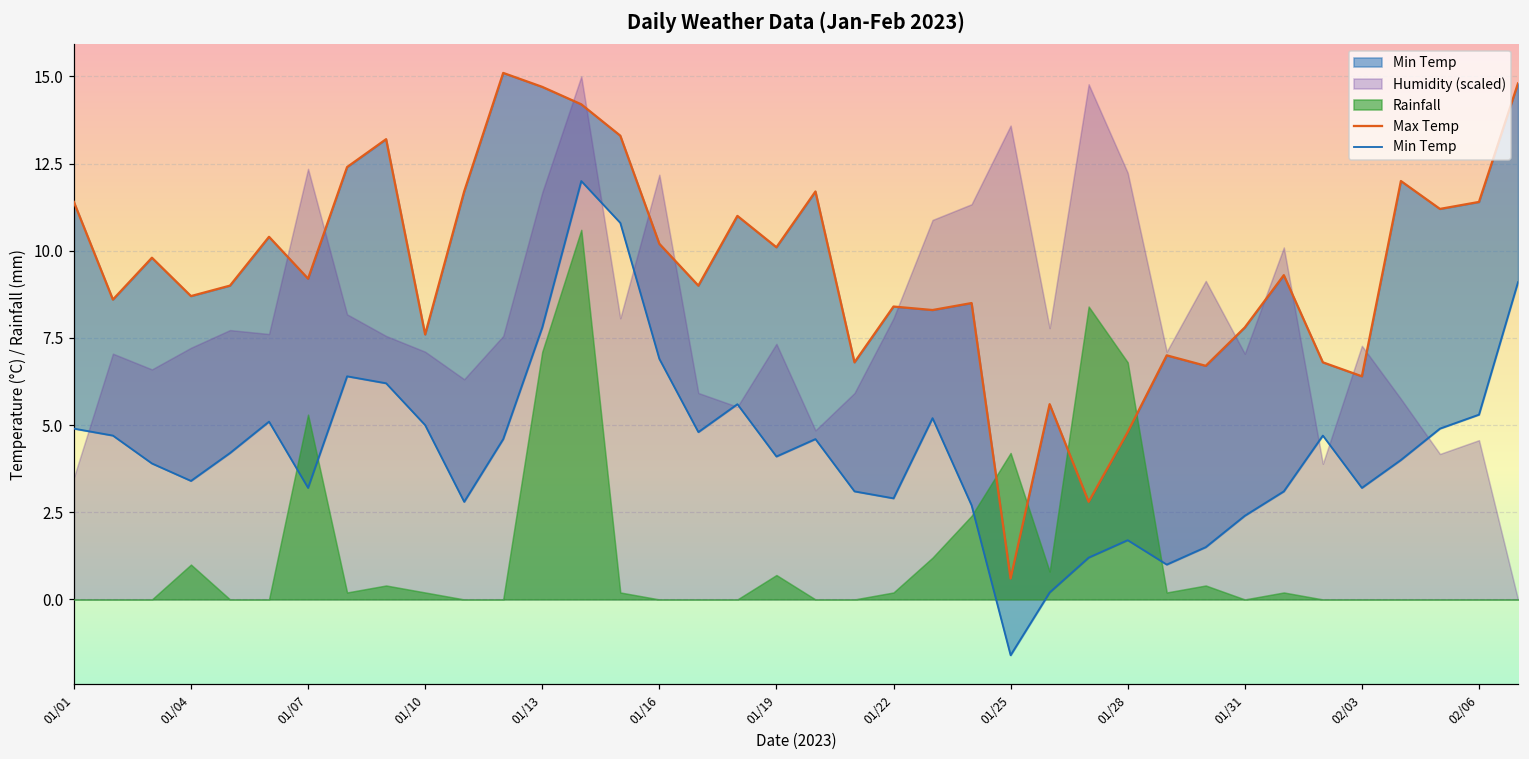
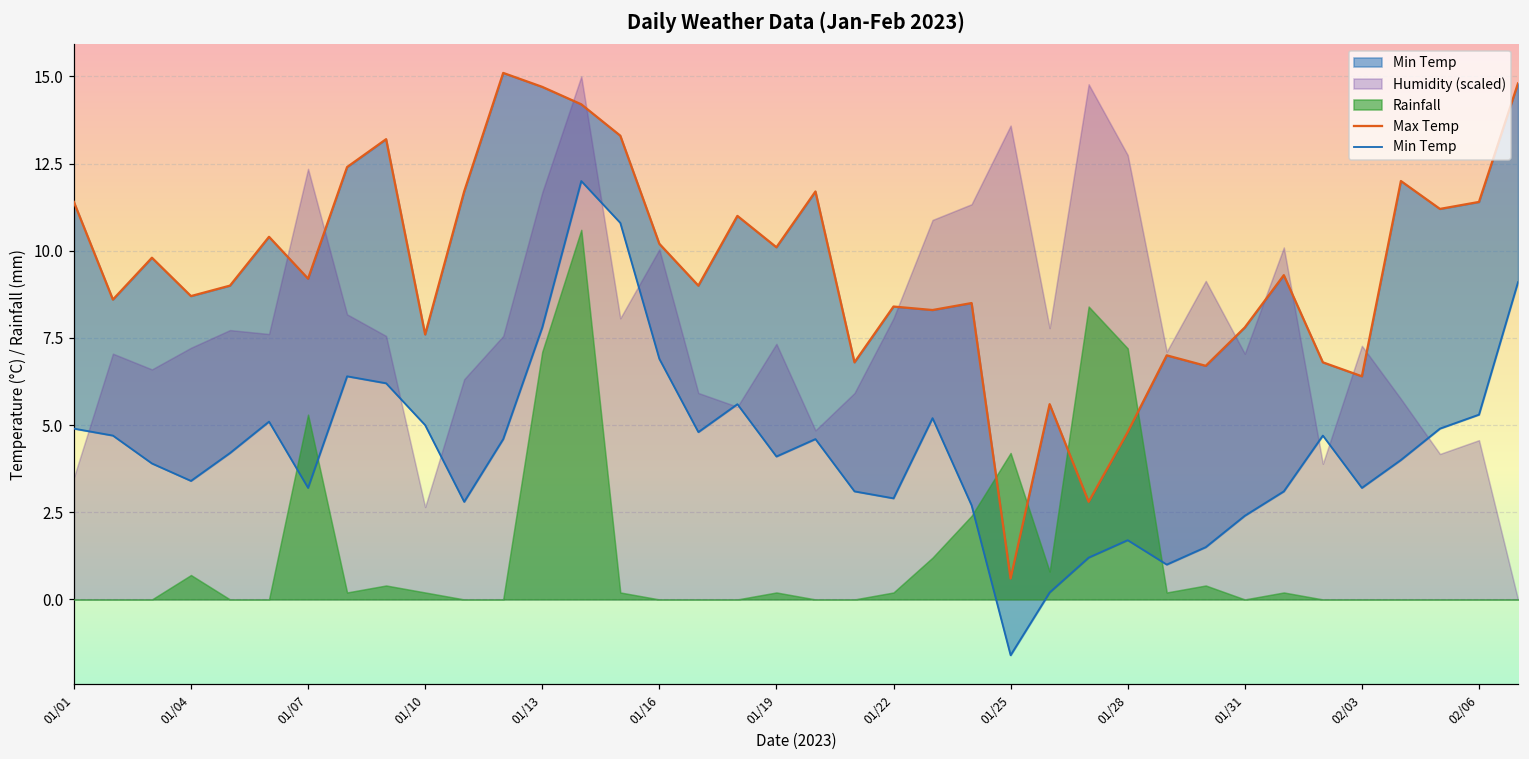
Rainfall, 01/04: 1.0 -> 0.7
Humidity (scaled), 01/10: 7.1 -> 2.7
Humidity (scaled), 01/16: 12.2 -> 10.0
Rainfall, 01/19: 0.7 -> 0.2
Humidity (scaled), 01/28: 12.2 -> 12.7
Rainfall, 01/28: 6.8 -> 7.2
